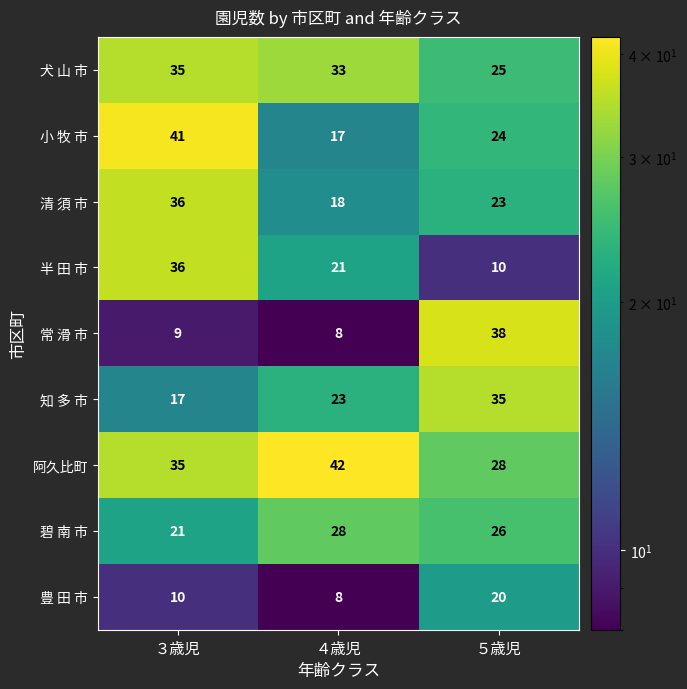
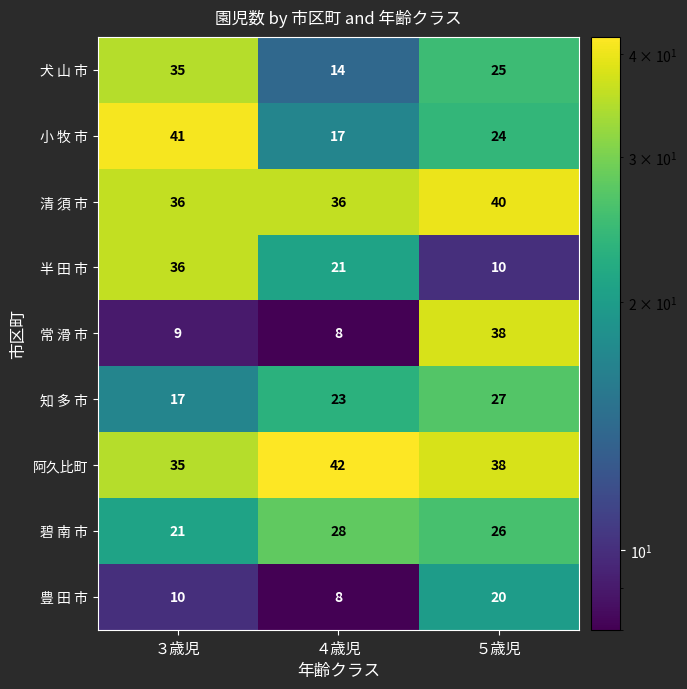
犬 山 市, ４歳児: 33 -> 14
清 須 市, ４歳児: 18 -> 36
清 須 市, ５歳児: 23 -> 40
知 多 市, ５歳児: 35 -> 27
阿久比町, ５歳児: 28 -> 38
